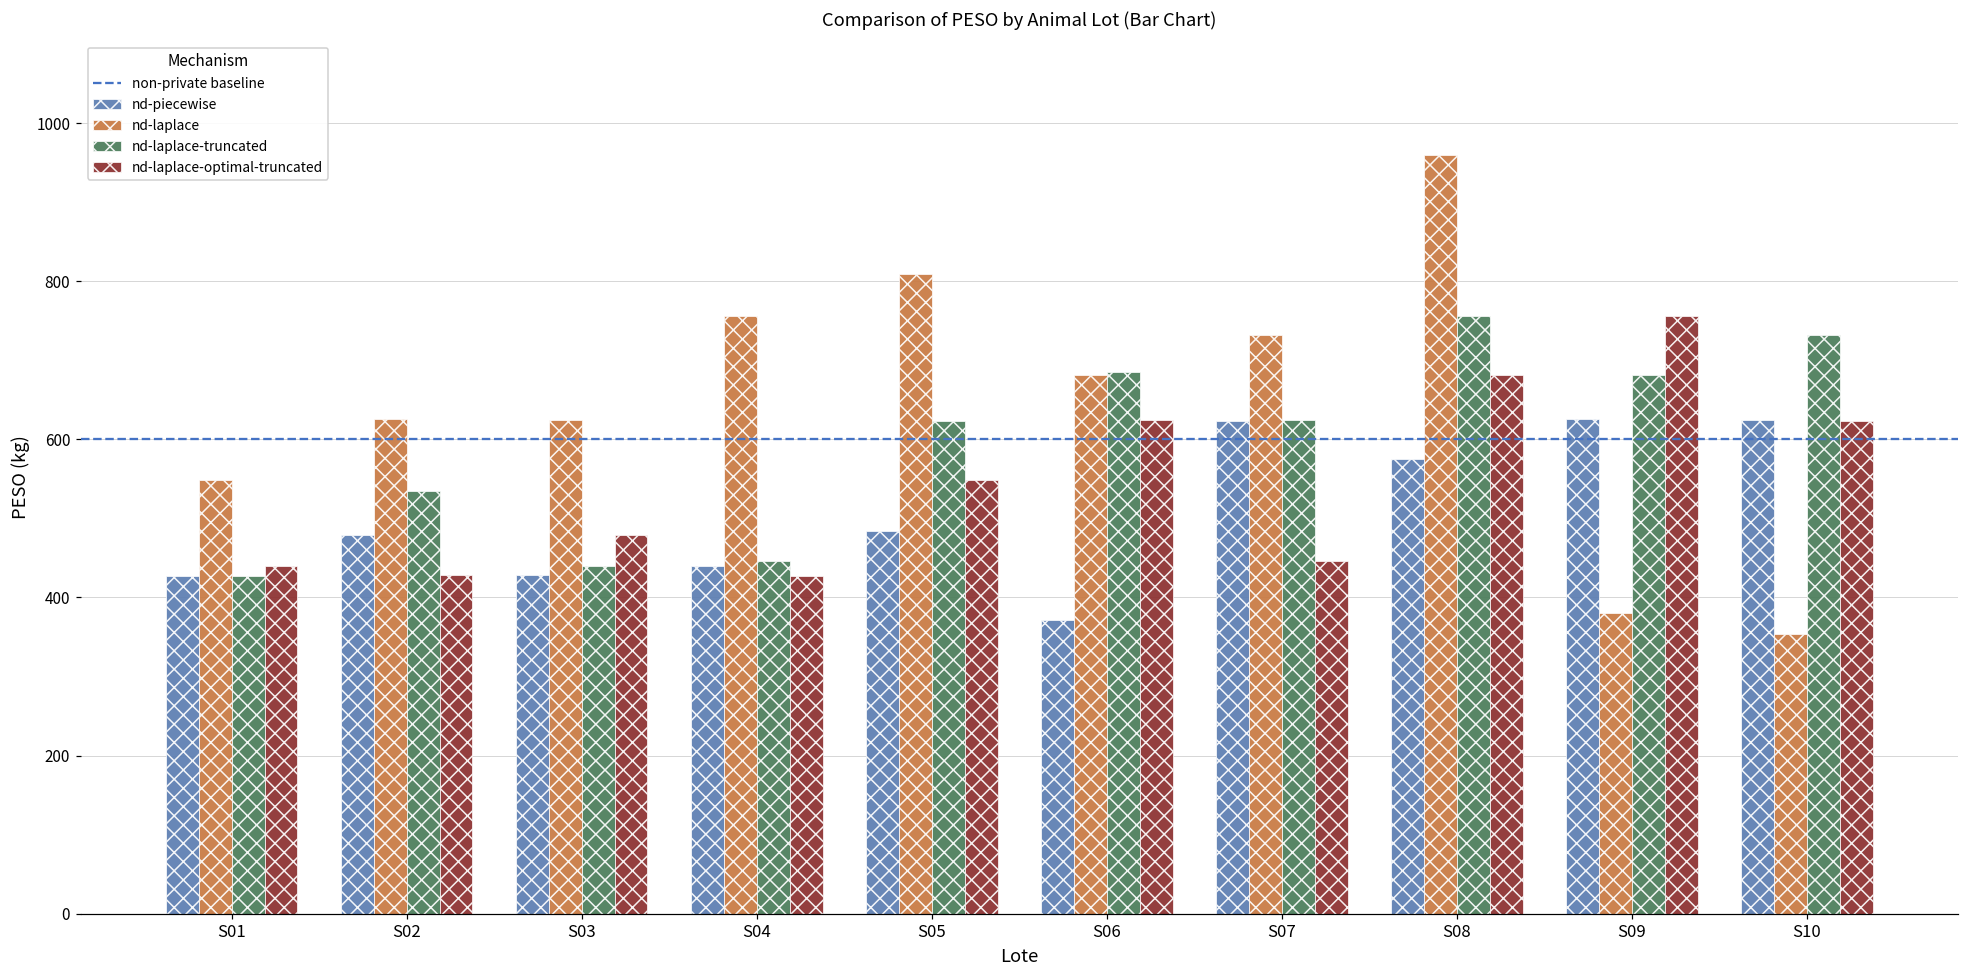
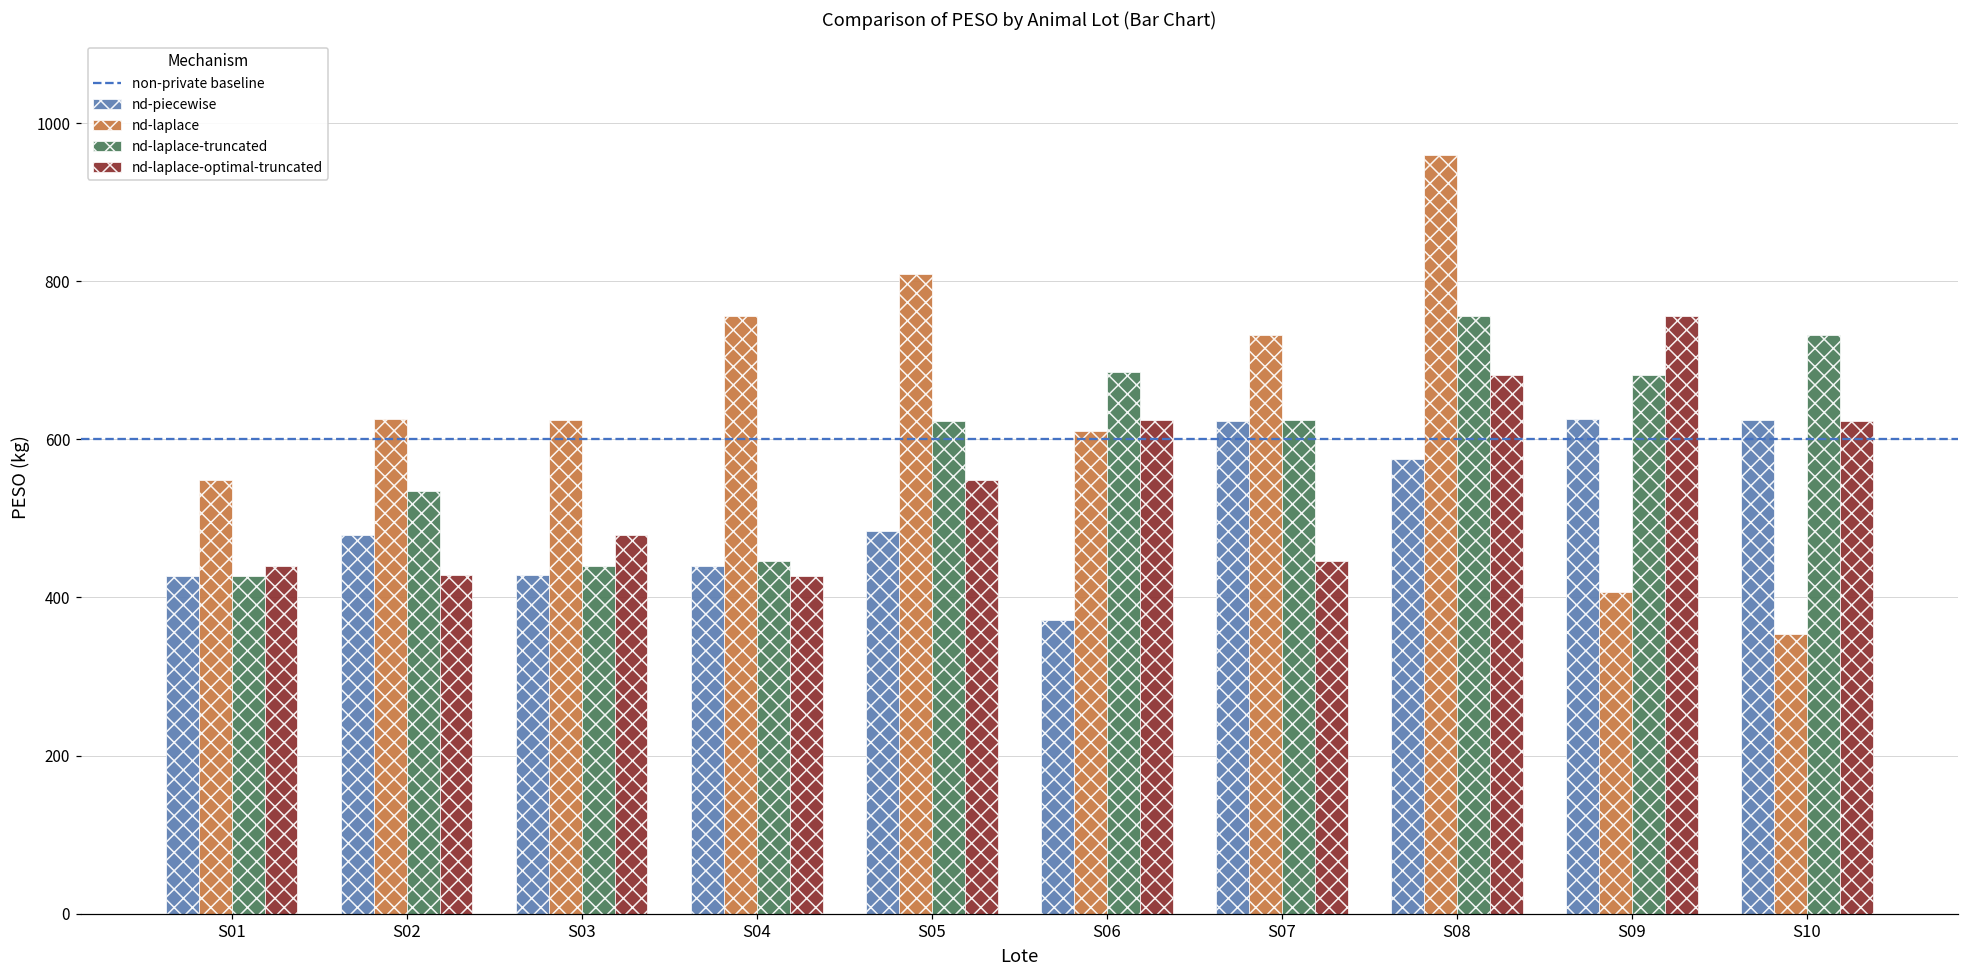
nd-laplace, S06: 680 -> 610
nd-laplace, S09: 380 -> 410
